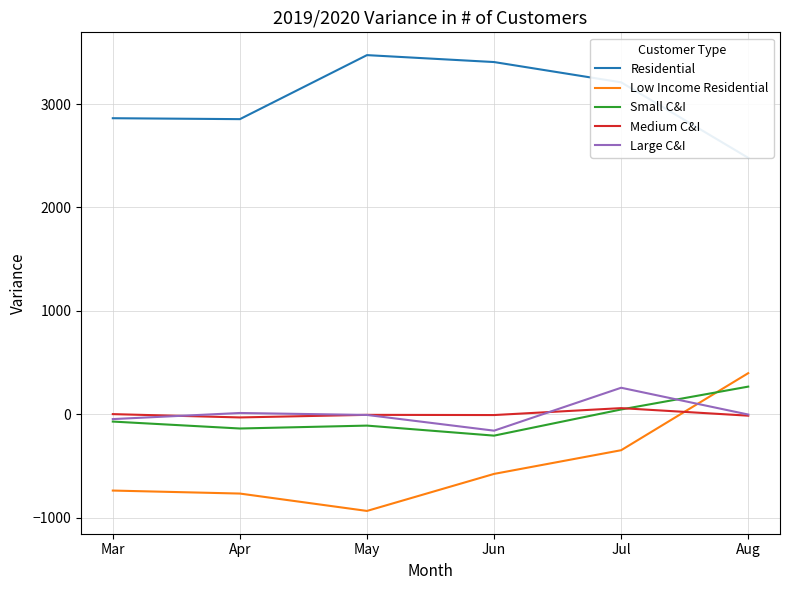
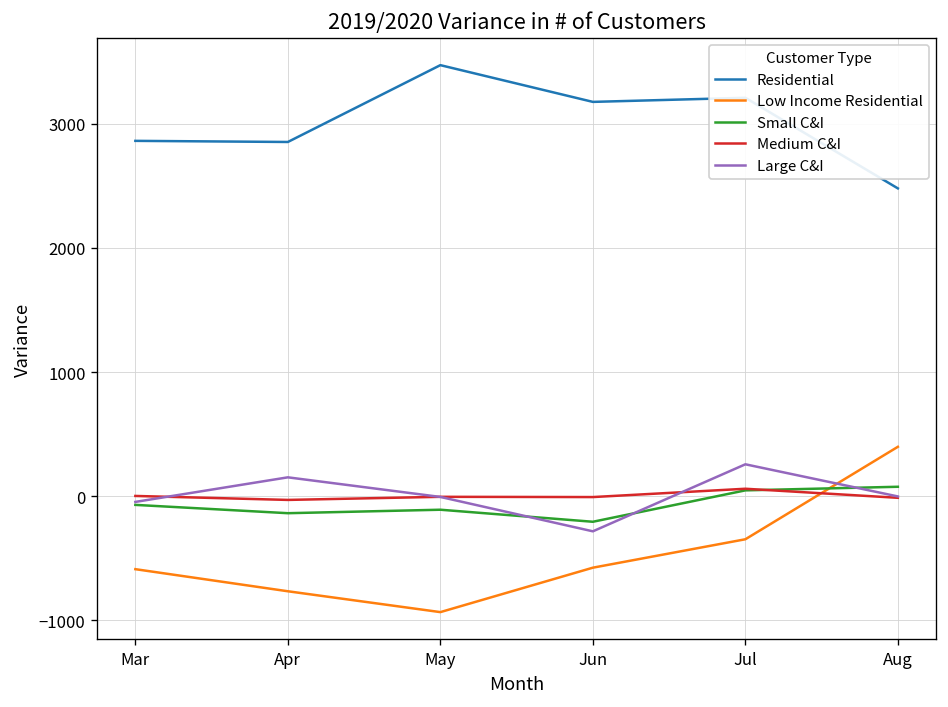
Low Income Residential, Mar: -740 -> -590
Large C&I, Apr: 10 -> 150
Residential, Jun: 3410 -> 3180
Large C&I, Jun: -160 -> -280
Small C&I, Aug: 270 -> 80
